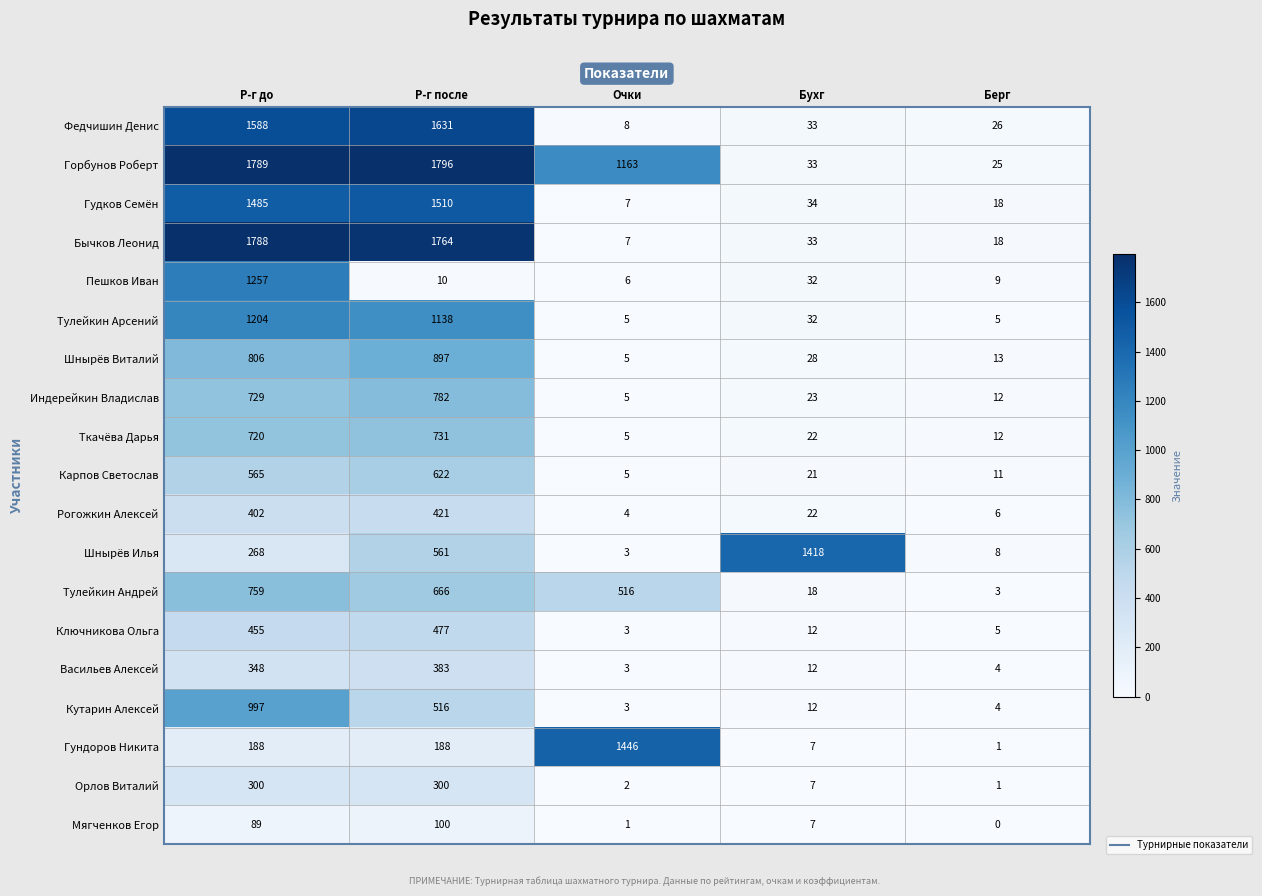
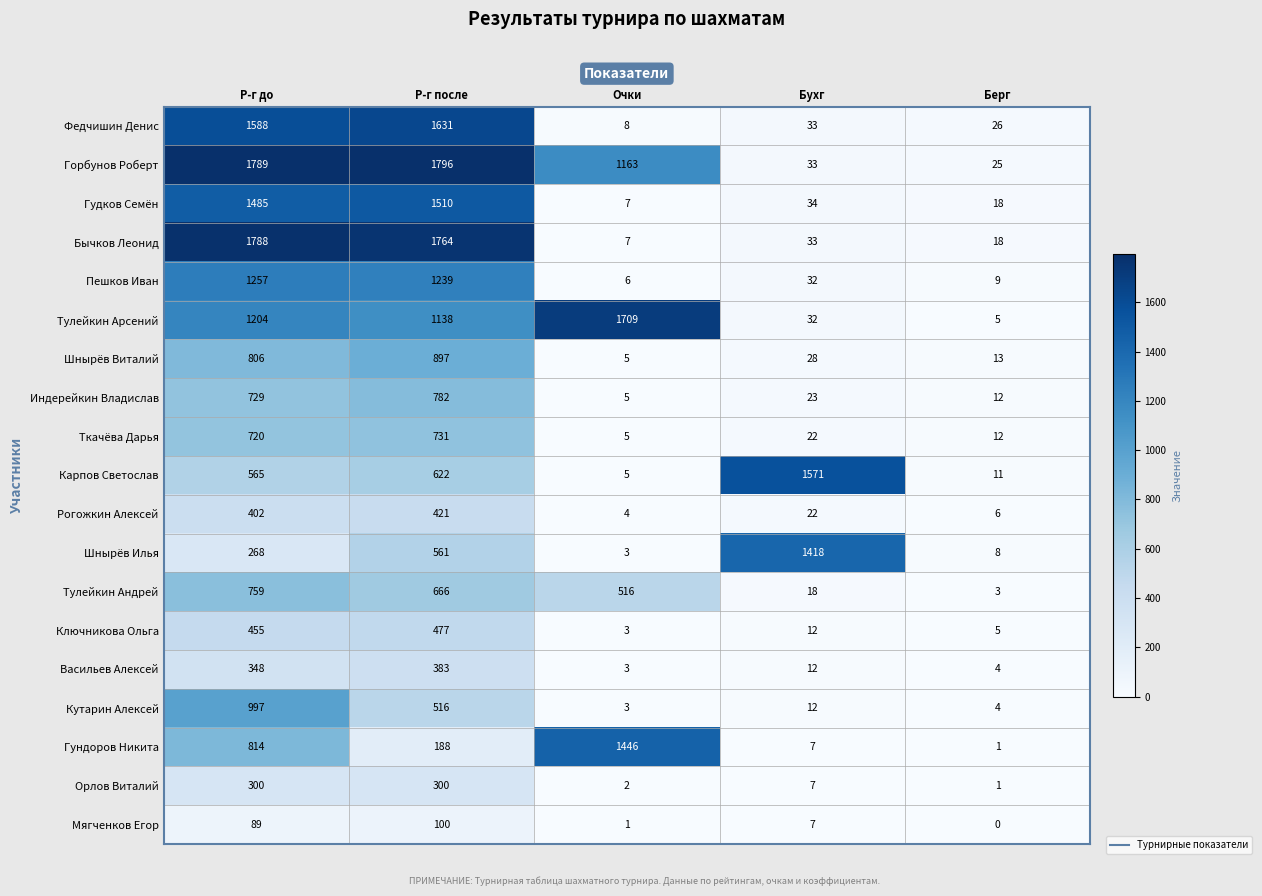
Пешков Иван, Р-г после: 10 -> 1239
Тулейкин Арсений, Очки: 5 -> 1709
Карпов Светослав, Бухг: 21 -> 1571
Гундоров Никита, Р-г до: 188 -> 814
